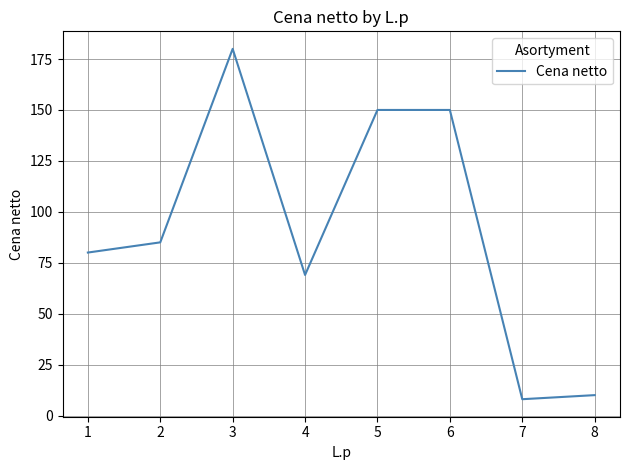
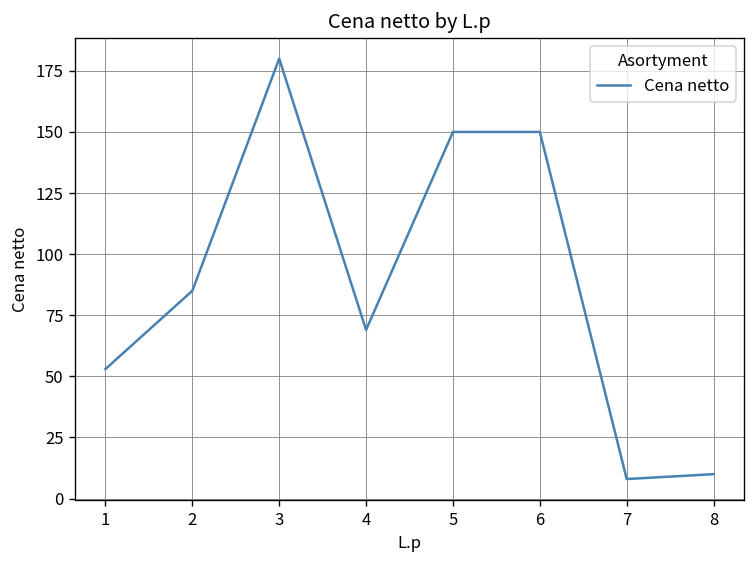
1: 80 -> 53
